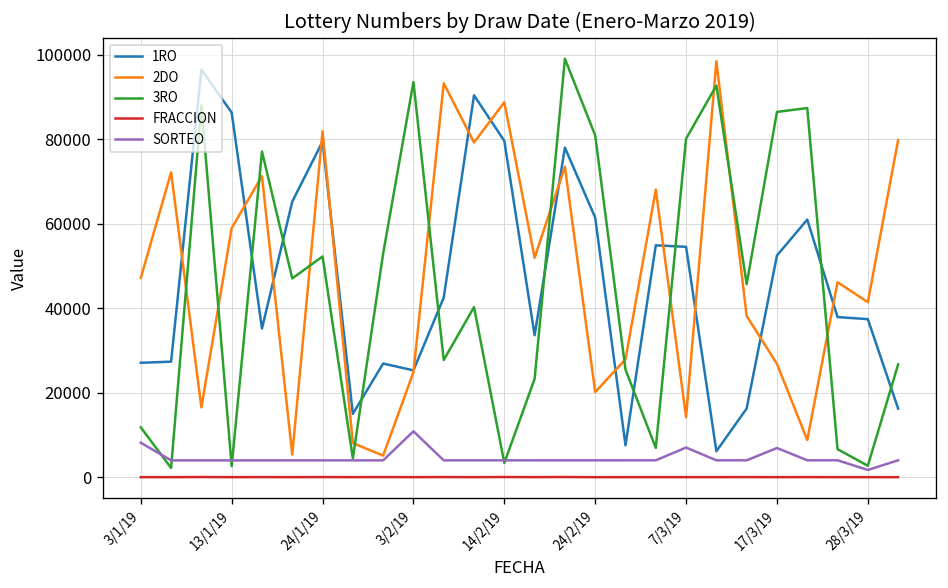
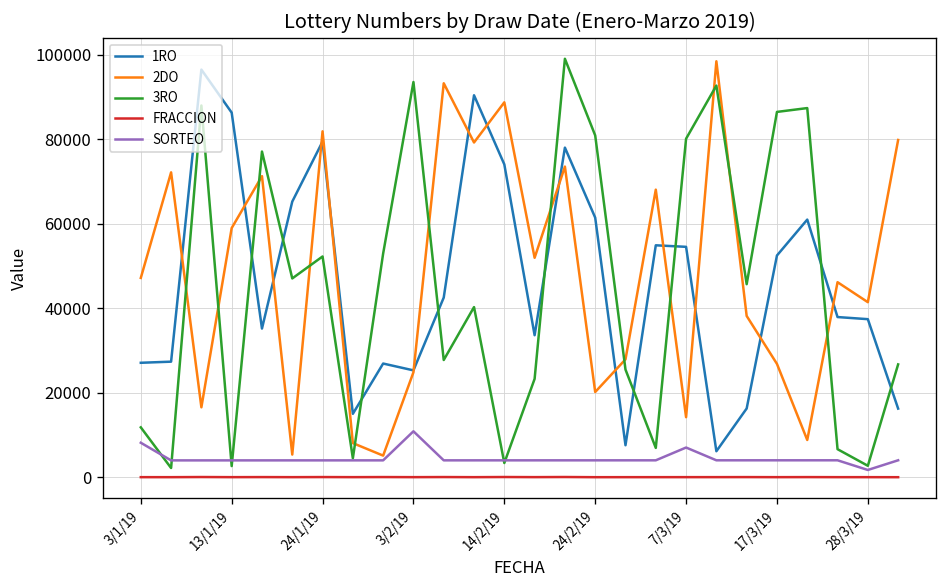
1RO, 14/2/19: 80000 -> 74000
SORTEO, 17/3/19: 7000 -> 4000
